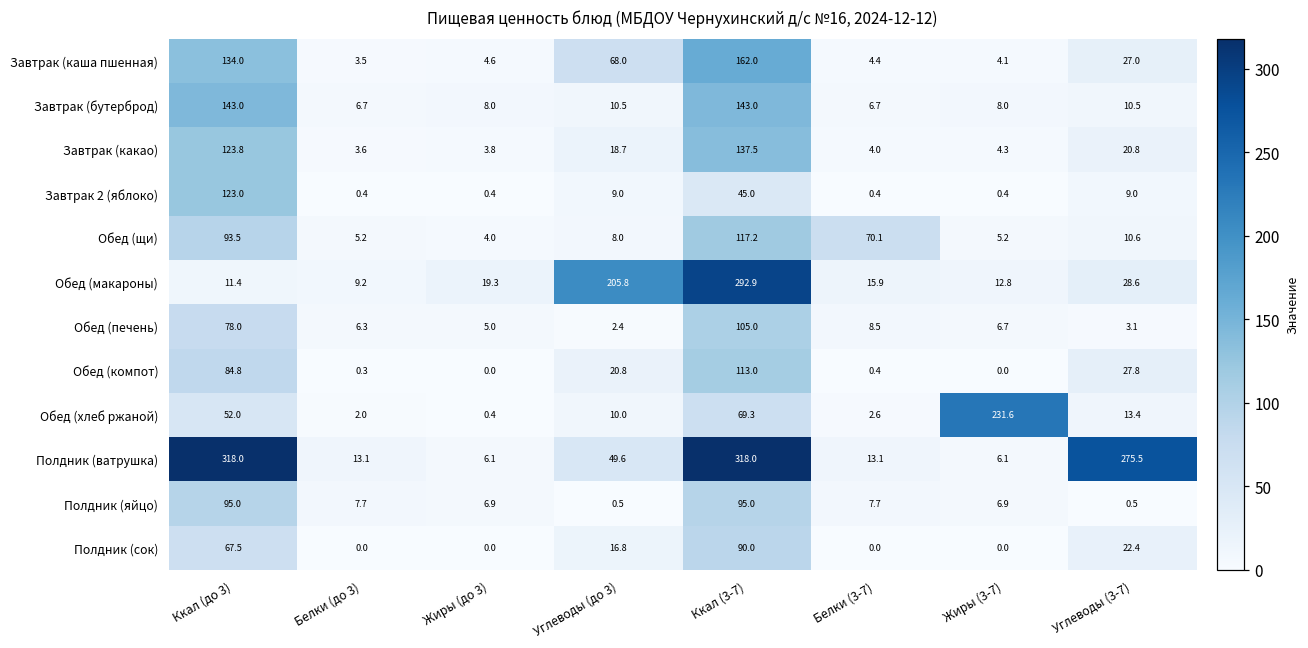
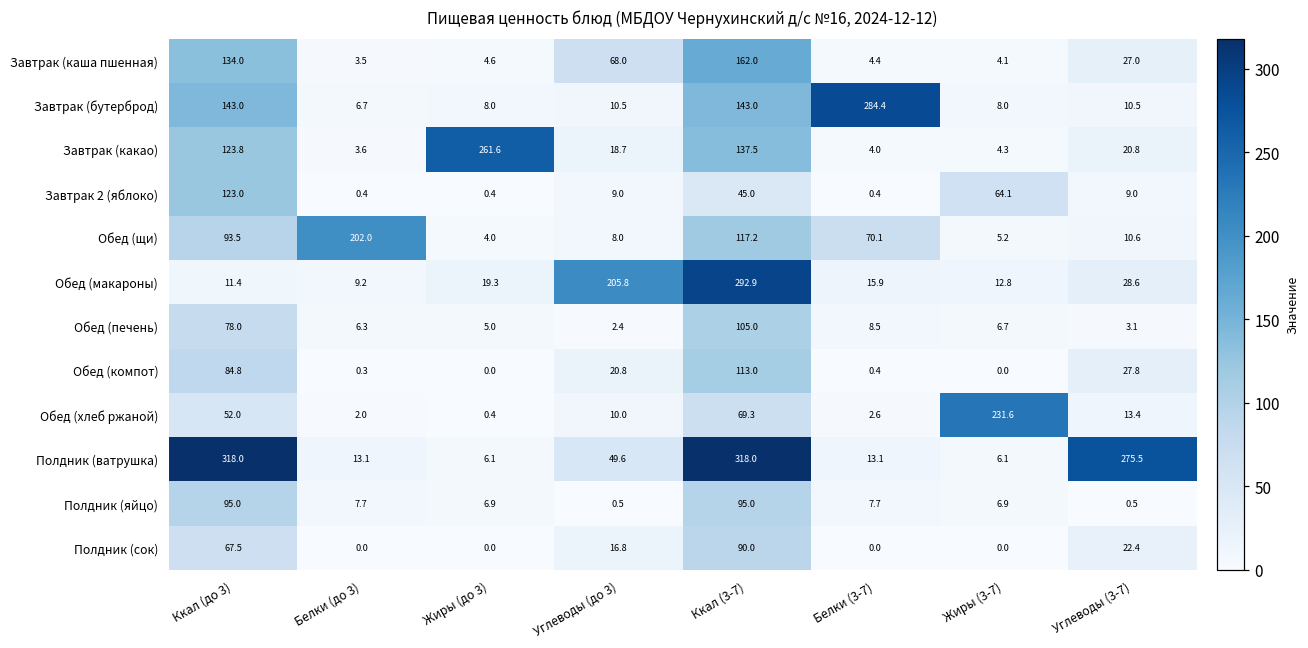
Завтрак (бутерброд), Белки (3-7): 6.7 -> 284.4
Завтрак (какао), Жиры (до 3): 3.8 -> 261.6
Завтрак 2 (яблоко), Жиры (3-7): 0.4 -> 64.1
Обед (щи), Белки (до 3): 5.2 -> 202.0
